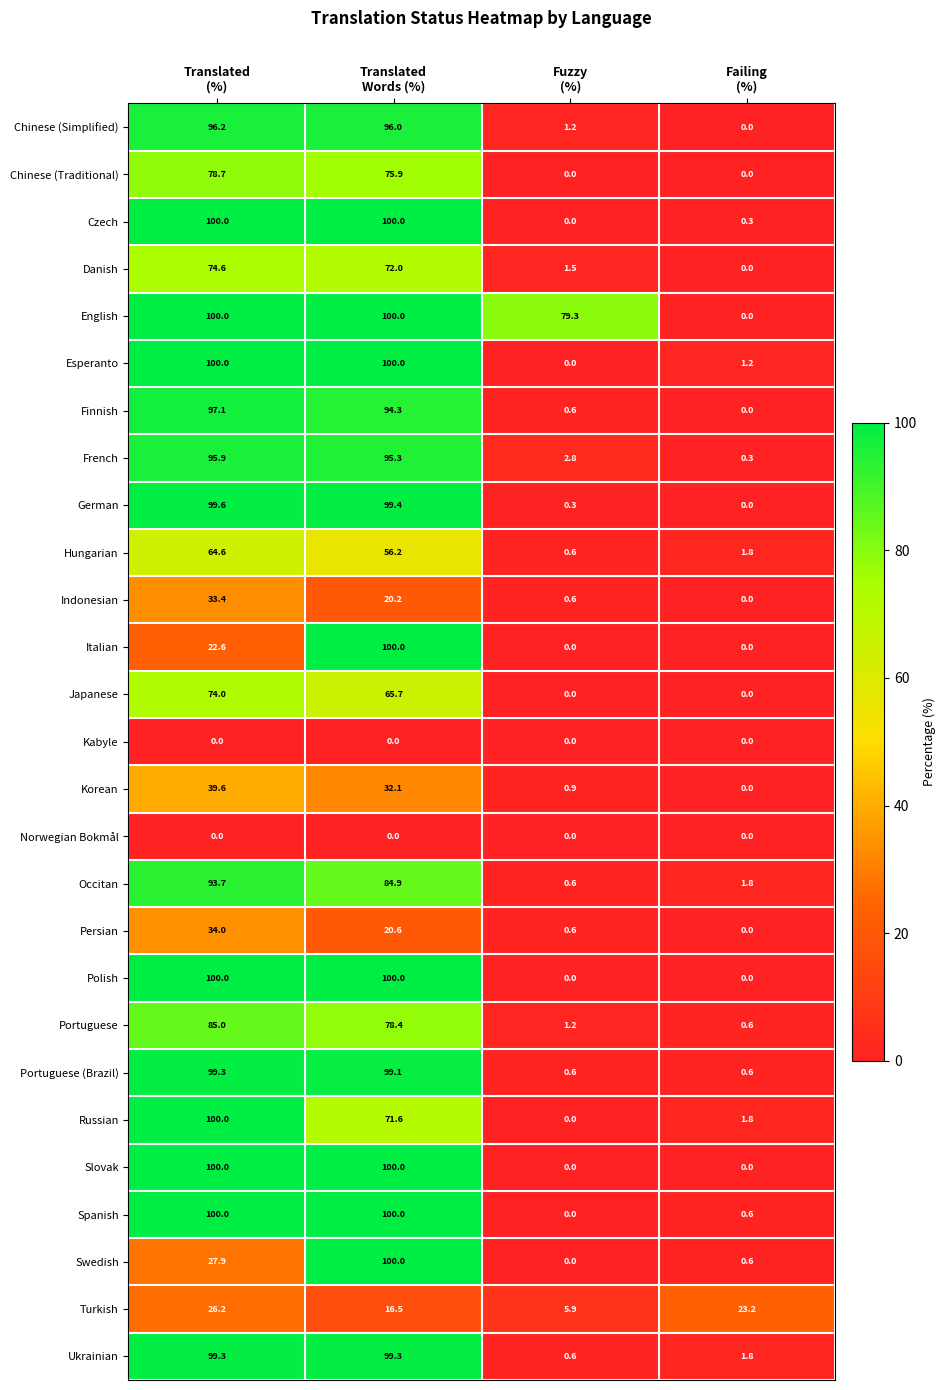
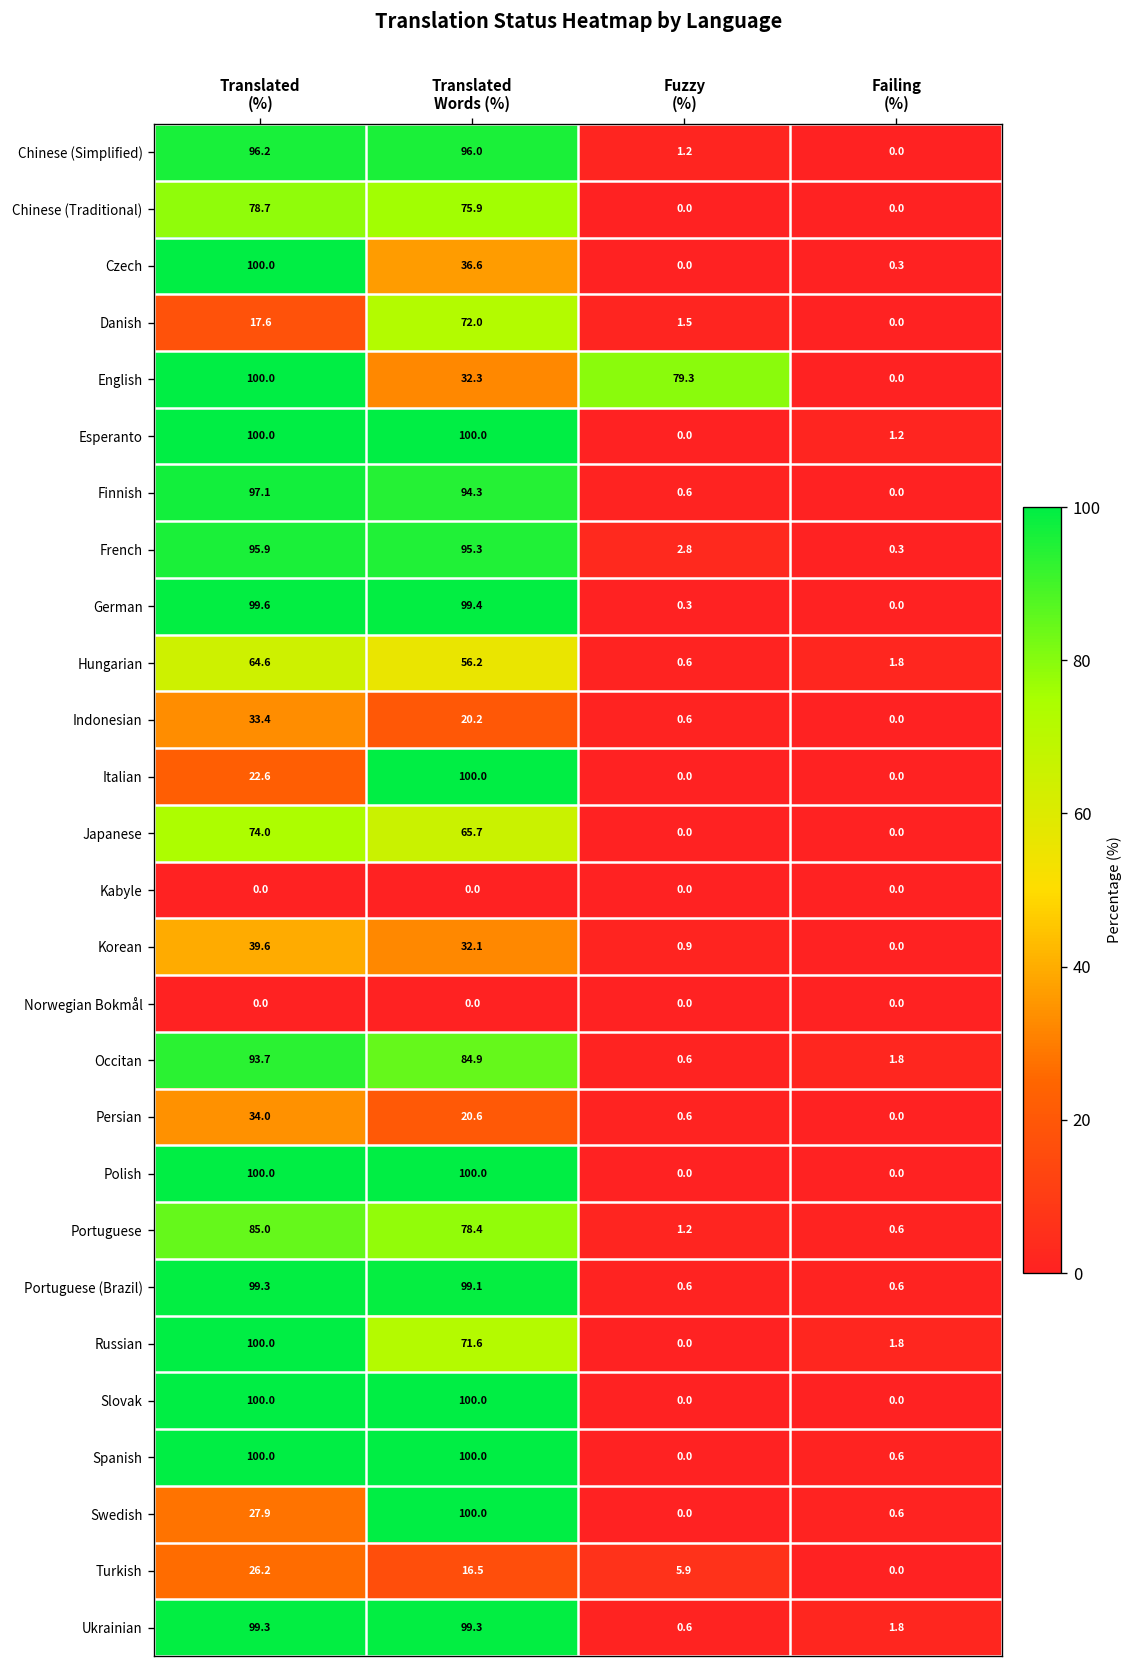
Czech, Translated Words (%): 100.0 -> 36.6
Danish, Translated (%): 74.6 -> 17.6
English, Translated Words (%): 100.0 -> 32.3
Turkish, Failing (%): 23.2 -> 0.0
